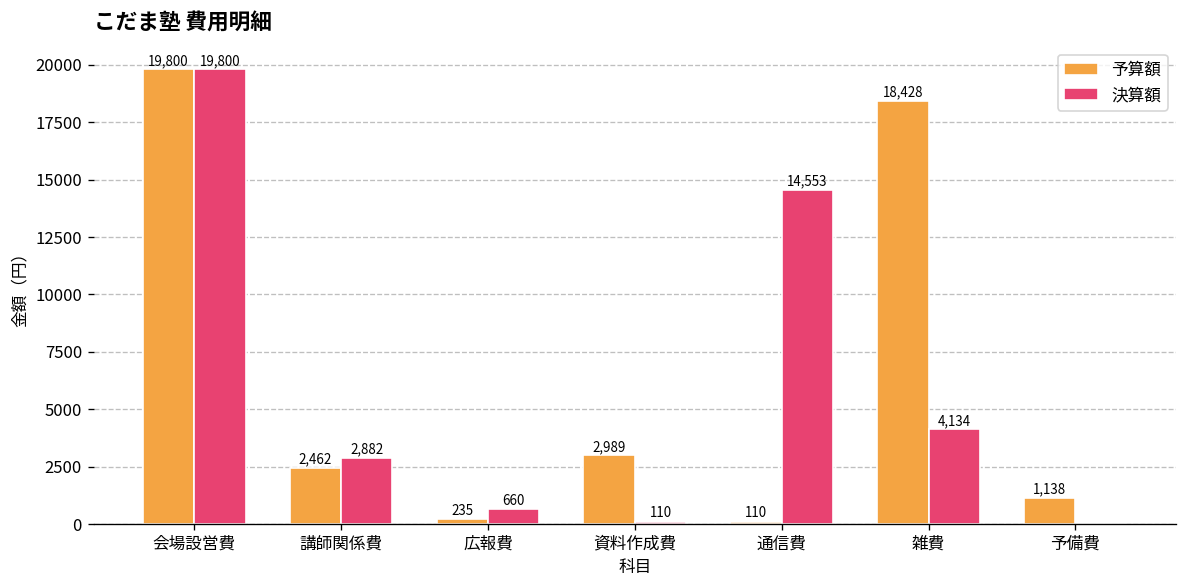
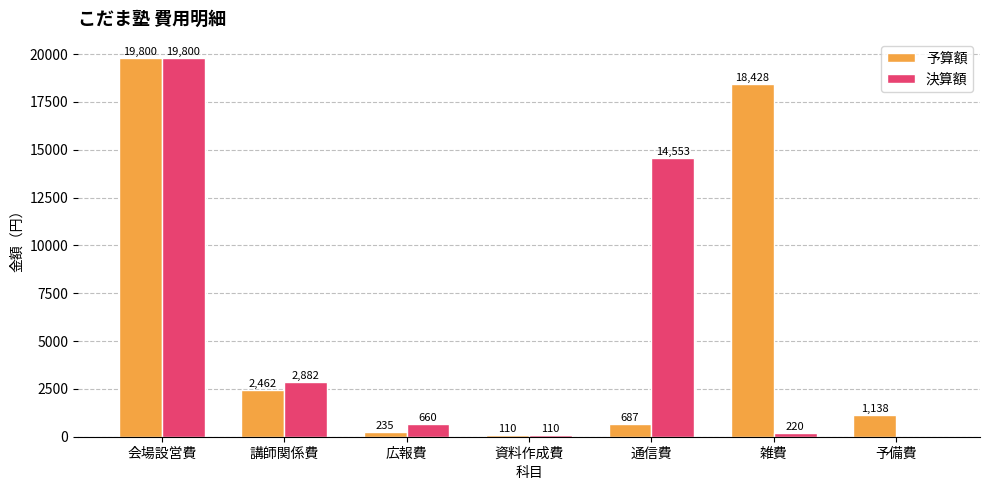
予算額, 資料作成費: 2,989 -> 110
予算額, 通信費: 110 -> 687
決算額, 雑費: 4,134 -> 220
